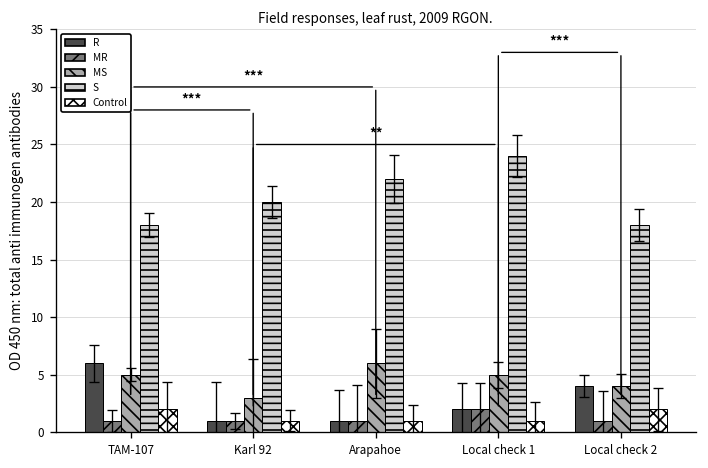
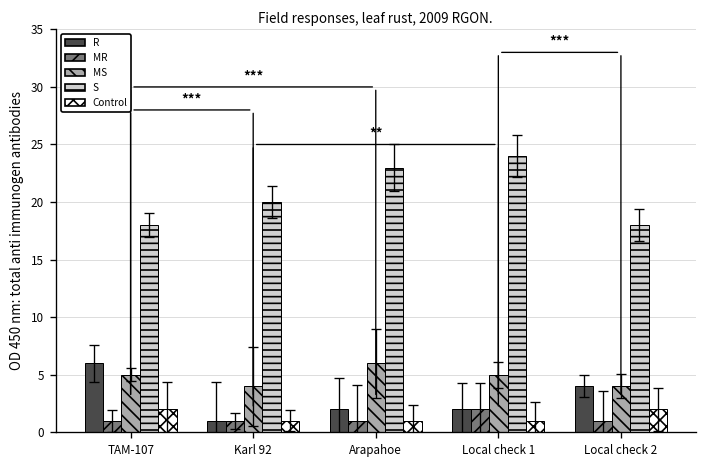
MS, Karl 92: 3 -> 4
R, Arapahoe: 1 -> 2
S, Arapahoe: 22 -> 23
